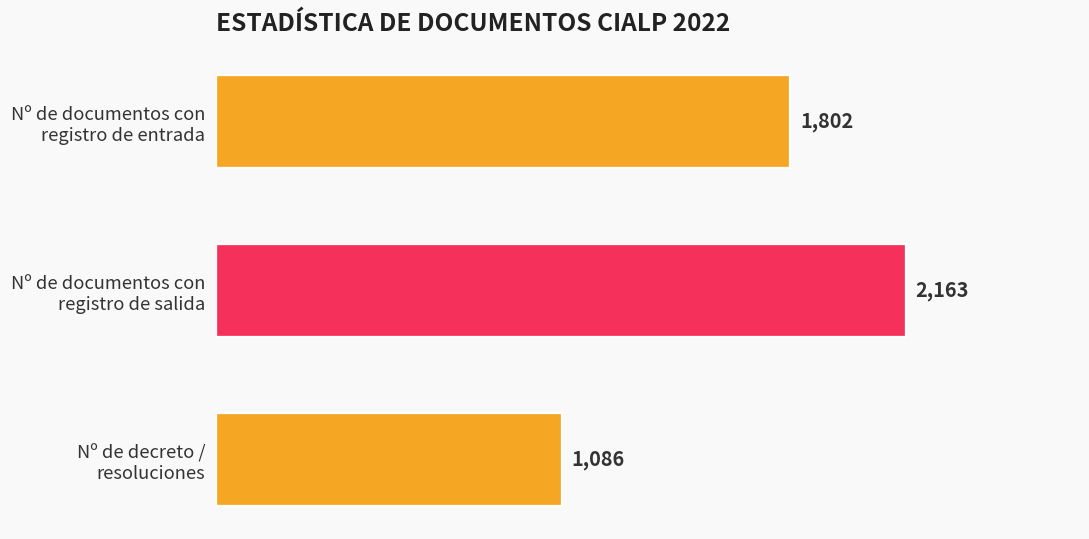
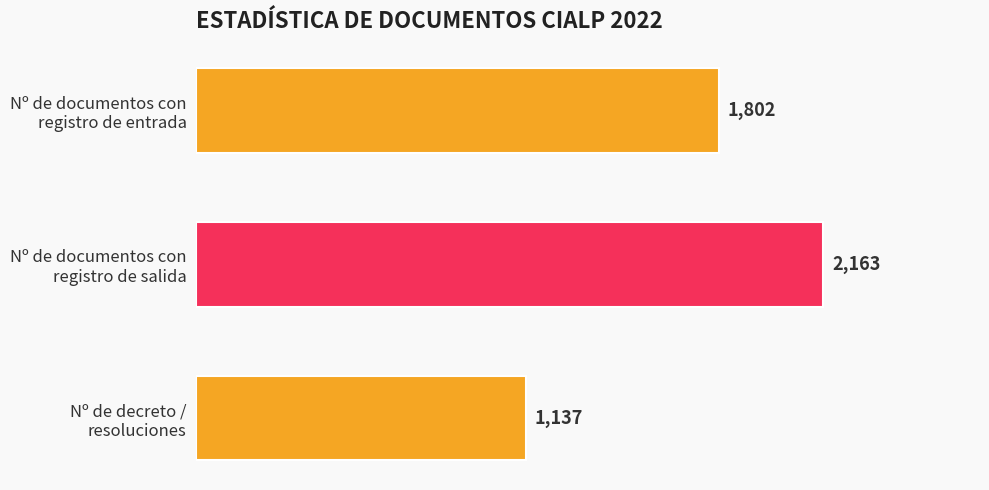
Nº de decreto / resoluciones: 1,086 -> 1,137
